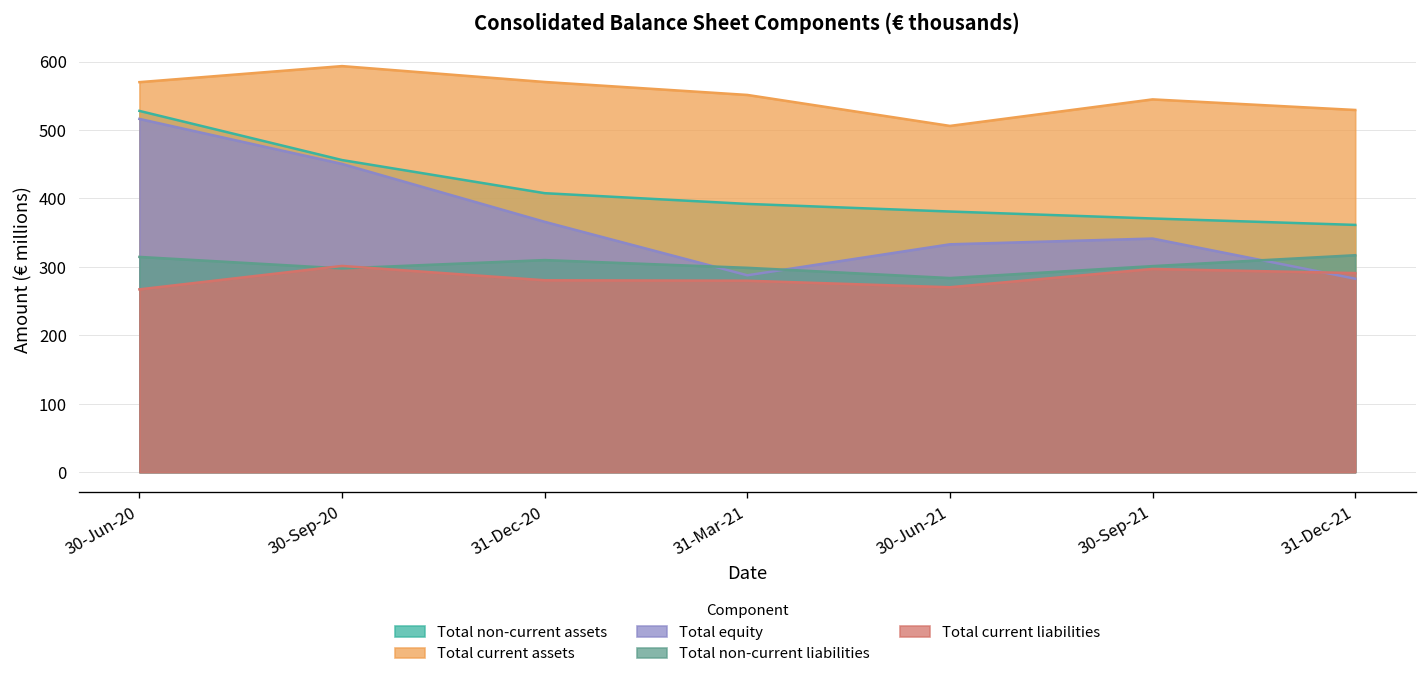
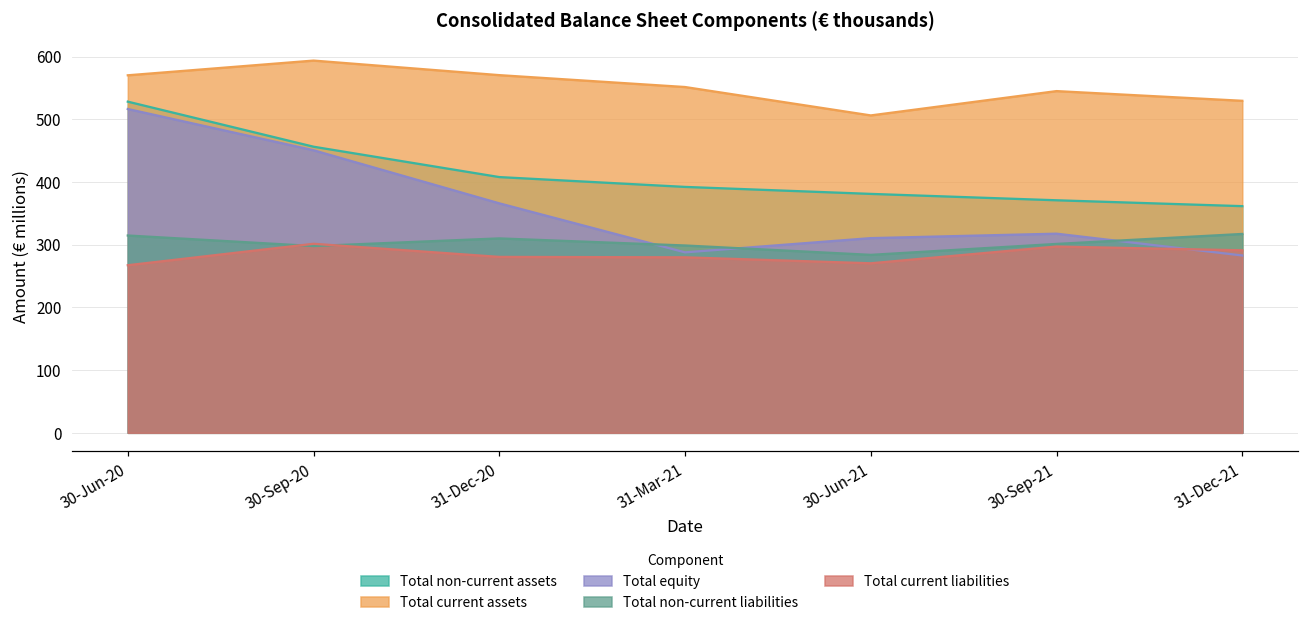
Total equity, 30-Jun-21: 330 -> 310
Total equity, 30-Sep-21: 340 -> 320
